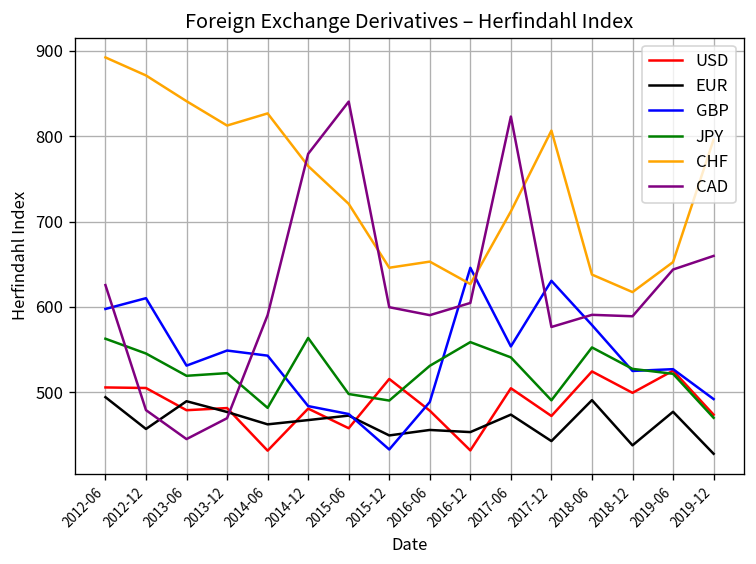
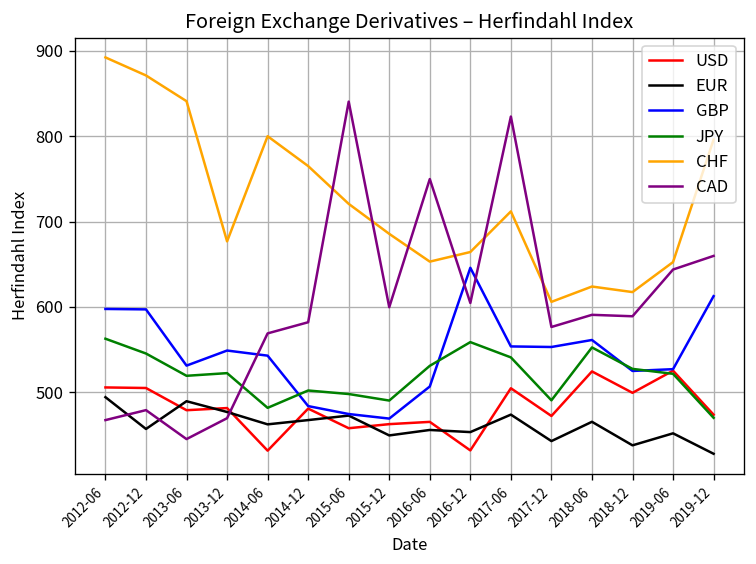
CAD, 2012-06: 630 -> 470
GBP, 2012-12: 610 -> 600
CHF, 2013-12: 810 -> 680
CHF, 2014-06: 830 -> 800
CAD, 2014-06: 590 -> 570
JPY, 2014-12: 560 -> 500
CAD, 2014-12: 780 -> 580
USD, 2015-12: 520 -> 460
GBP, 2015-12: 430 -> 470
CHF, 2015-12: 650 -> 690
USD, 2016-06: 480 -> 470
GBP, 2016-06: 490 -> 510
CAD, 2016-06: 590 -> 750
CHF, 2016-12: 630 -> 660
GBP, 2017-12: 630 -> 550
CHF, 2017-12: 810 -> 610
EUR, 2018-06: 490 -> 470
GBP, 2018-06: 580 -> 560
CHF, 2018-06: 640 -> 620
EUR, 2019-06: 480 -> 450
GBP, 2019-12: 490 -> 610
